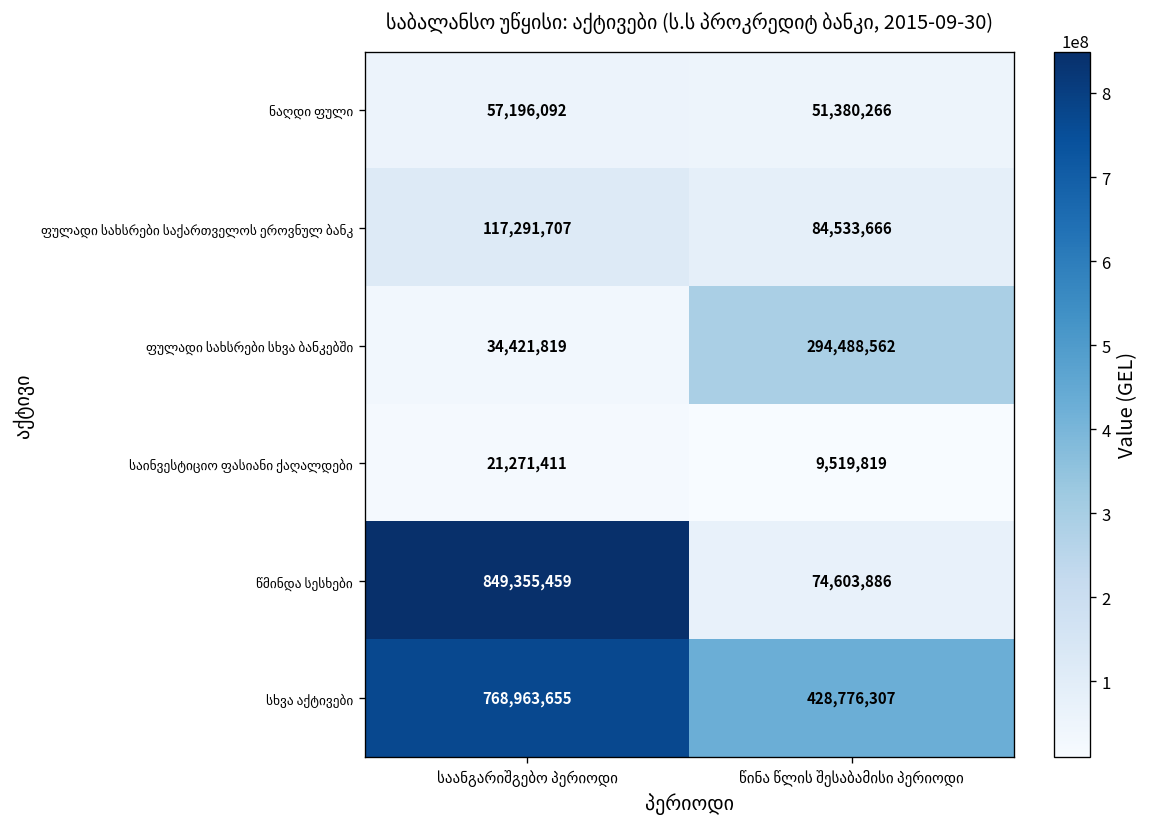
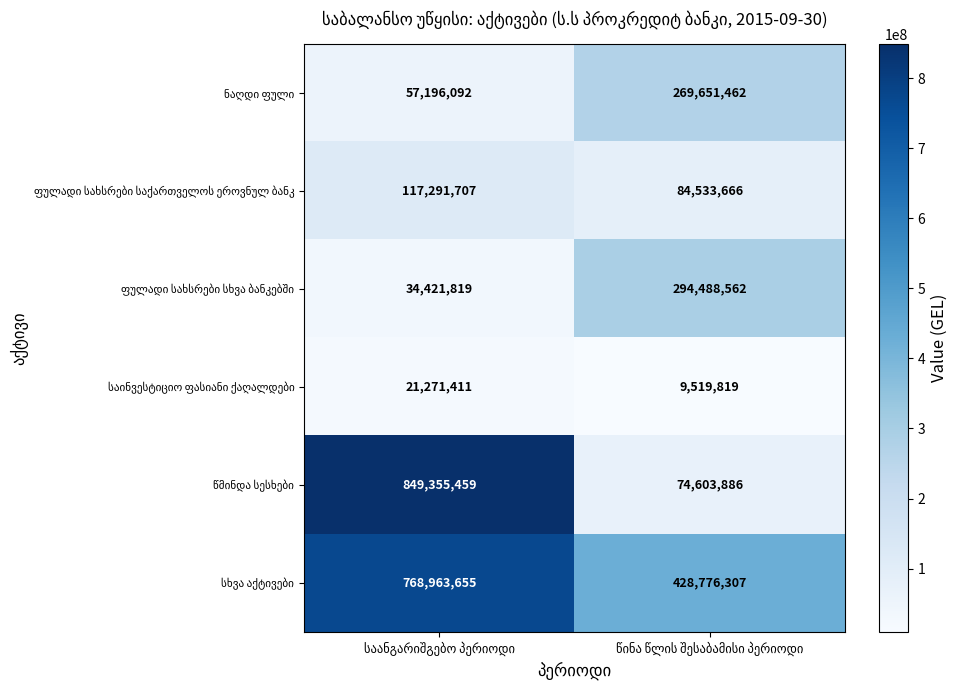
ნაღდი ფული, წინა წლის შესაბამისი პერიოდი: 51,380,266 -> 269,651,462
